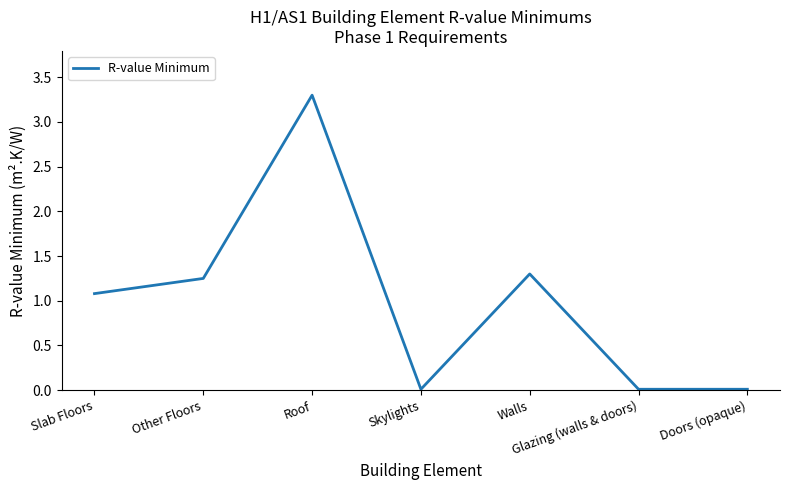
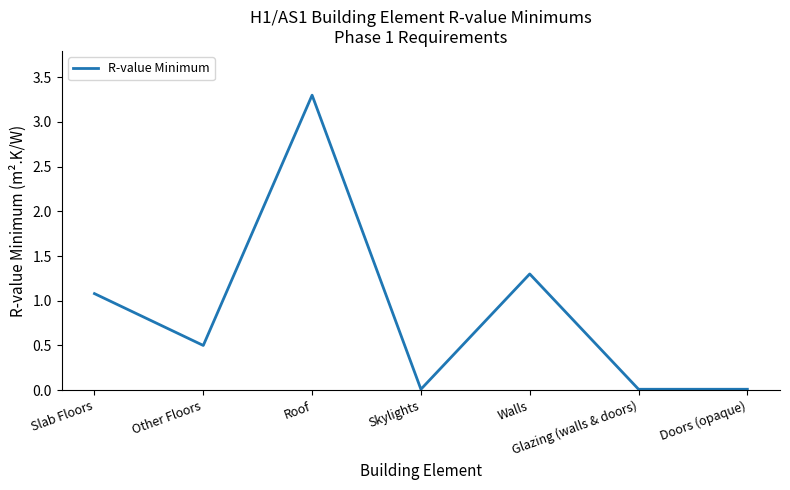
Other Floors: 1.3 -> 0.5
